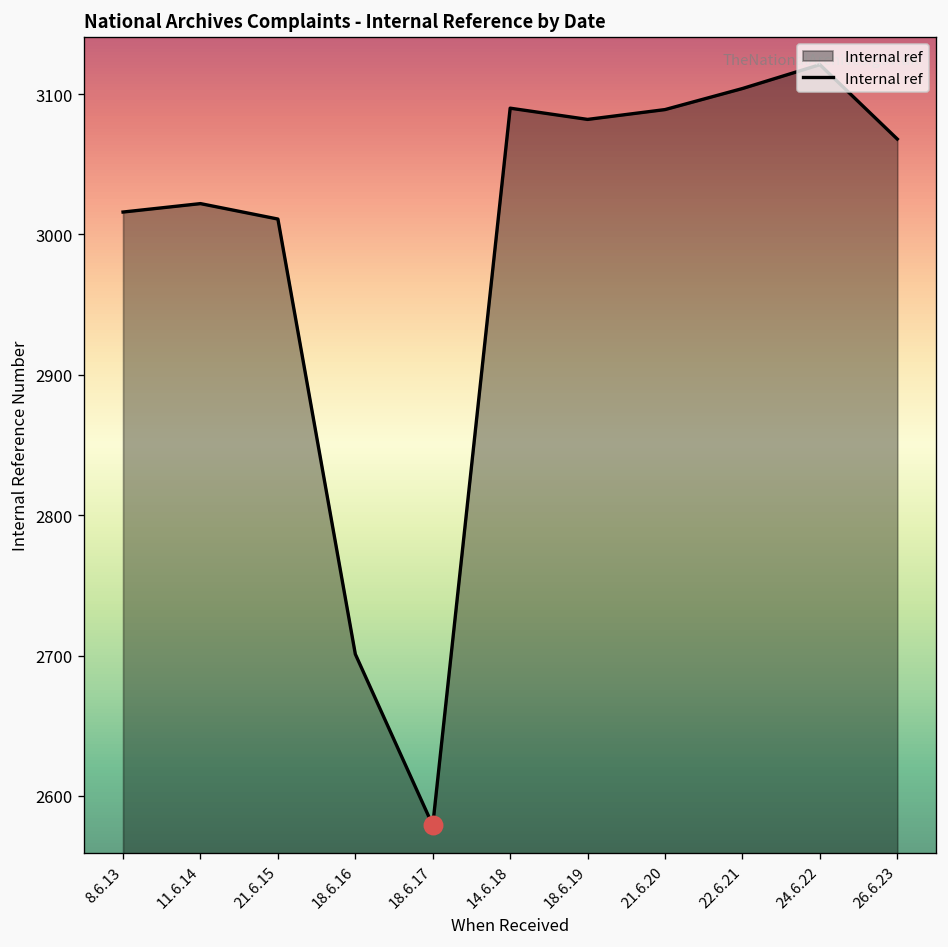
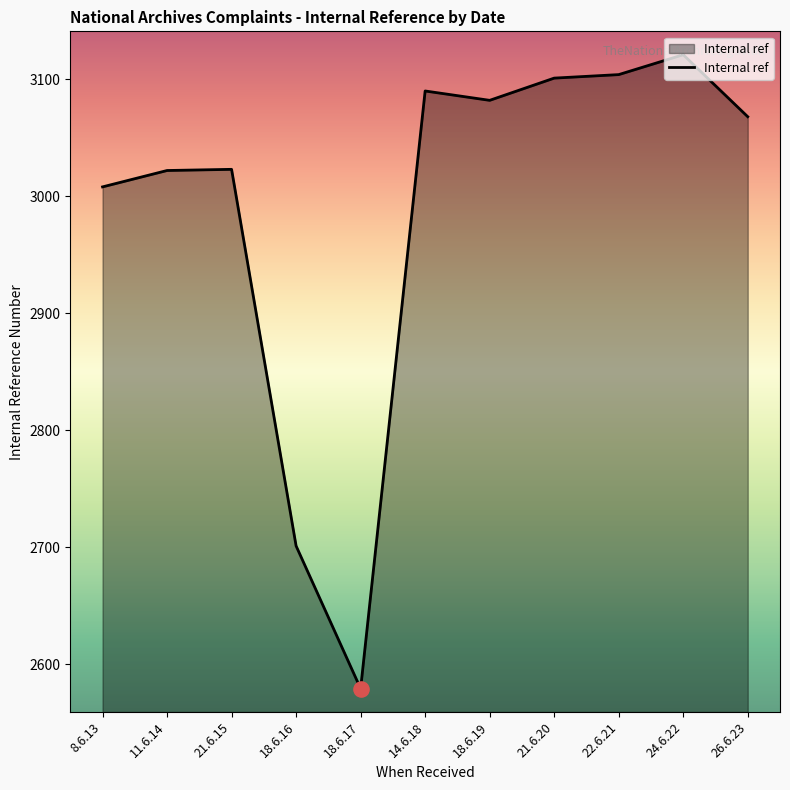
Internal ref, 8.6.13: 3016 -> 3008
Internal ref, 21.6.15: 3011 -> 3023
Internal ref, 21.6.20: 3089 -> 3101
